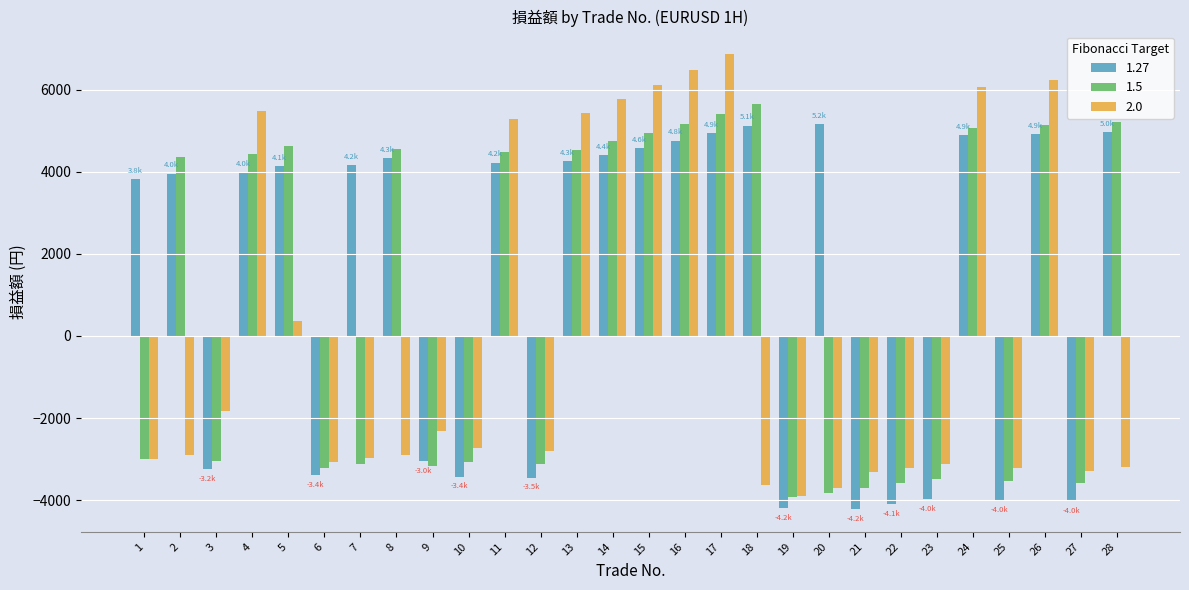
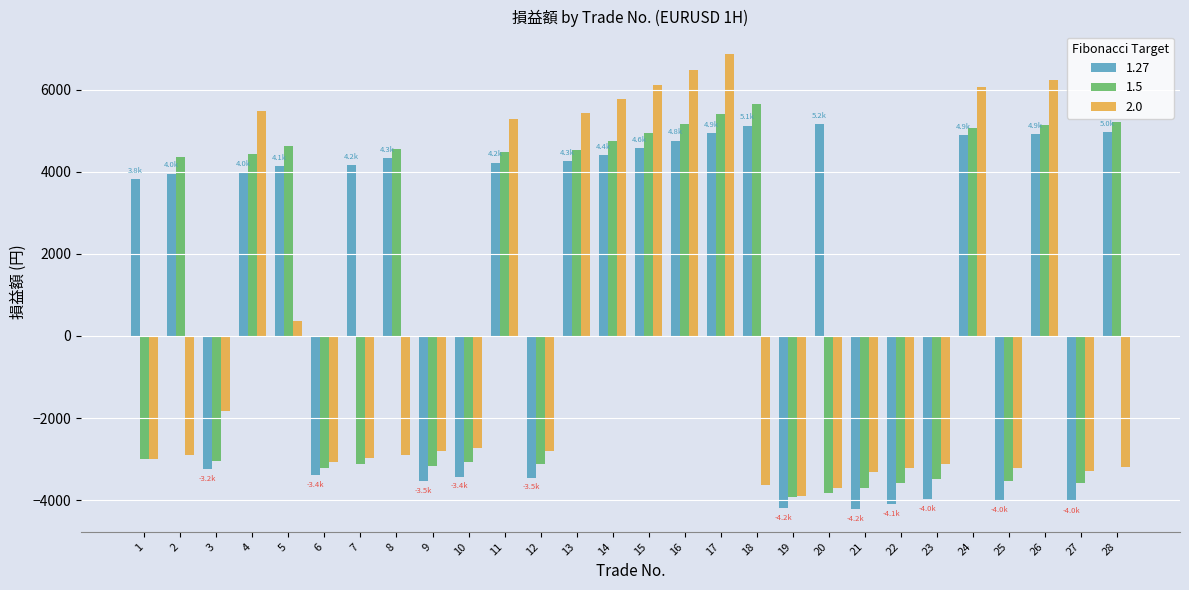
1.27, 9: -3.0k -> -3.5k
2.0, 9: -2300 -> -2800
